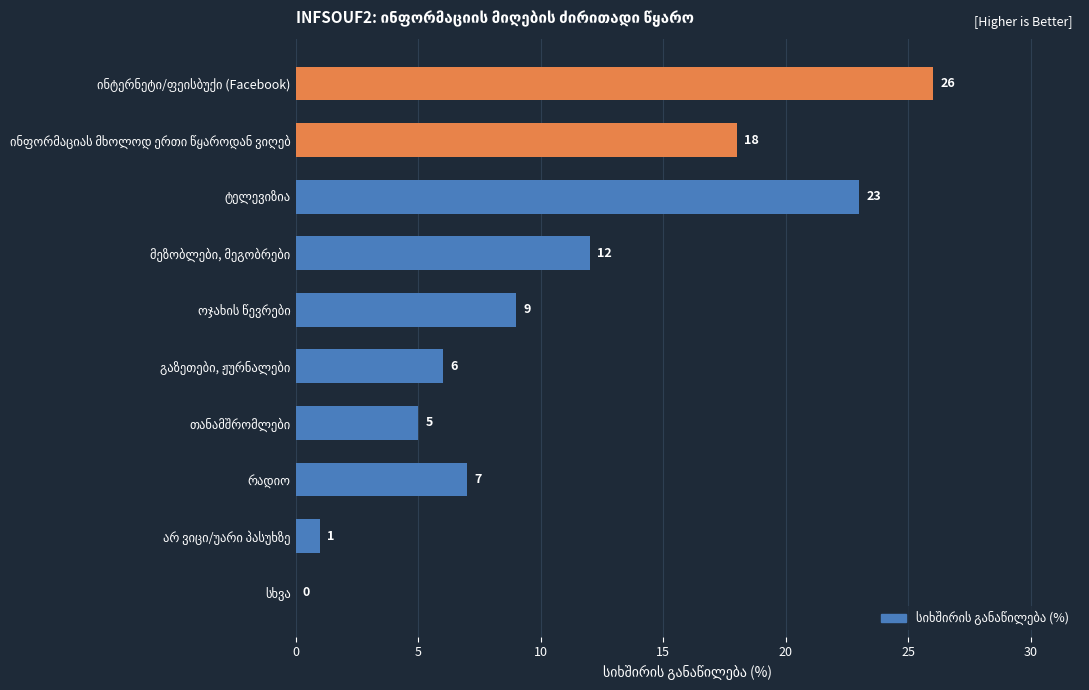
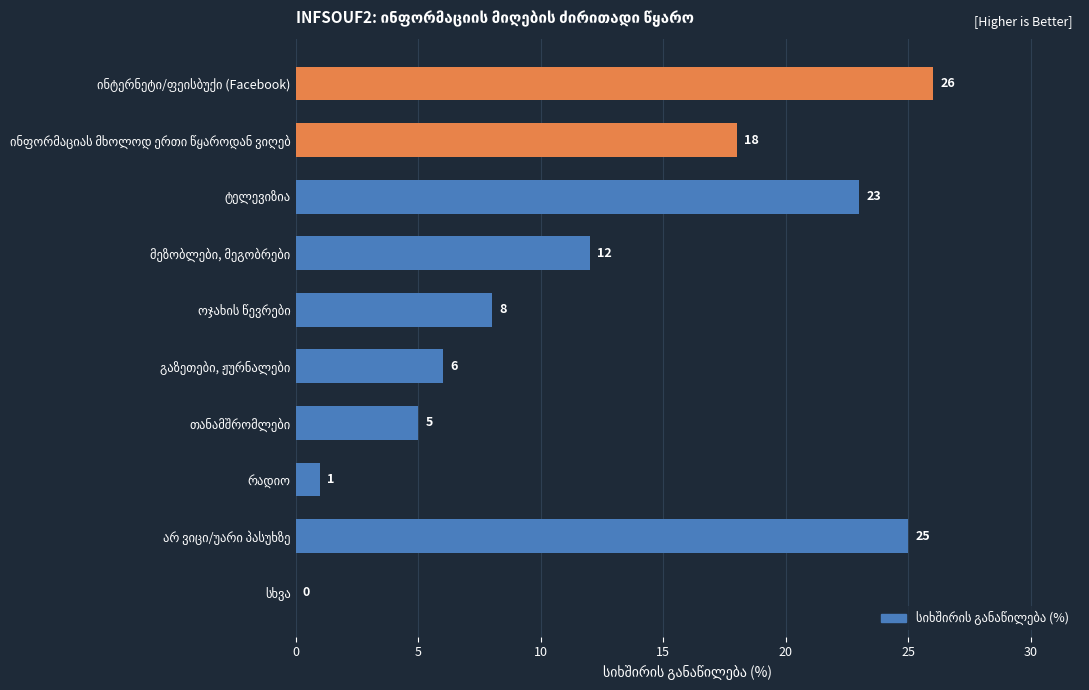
ოჯახის წევრები: 9 -> 8
რადიო: 7 -> 1
არ ვიცი/უარი პასუხზე: 1 -> 25
